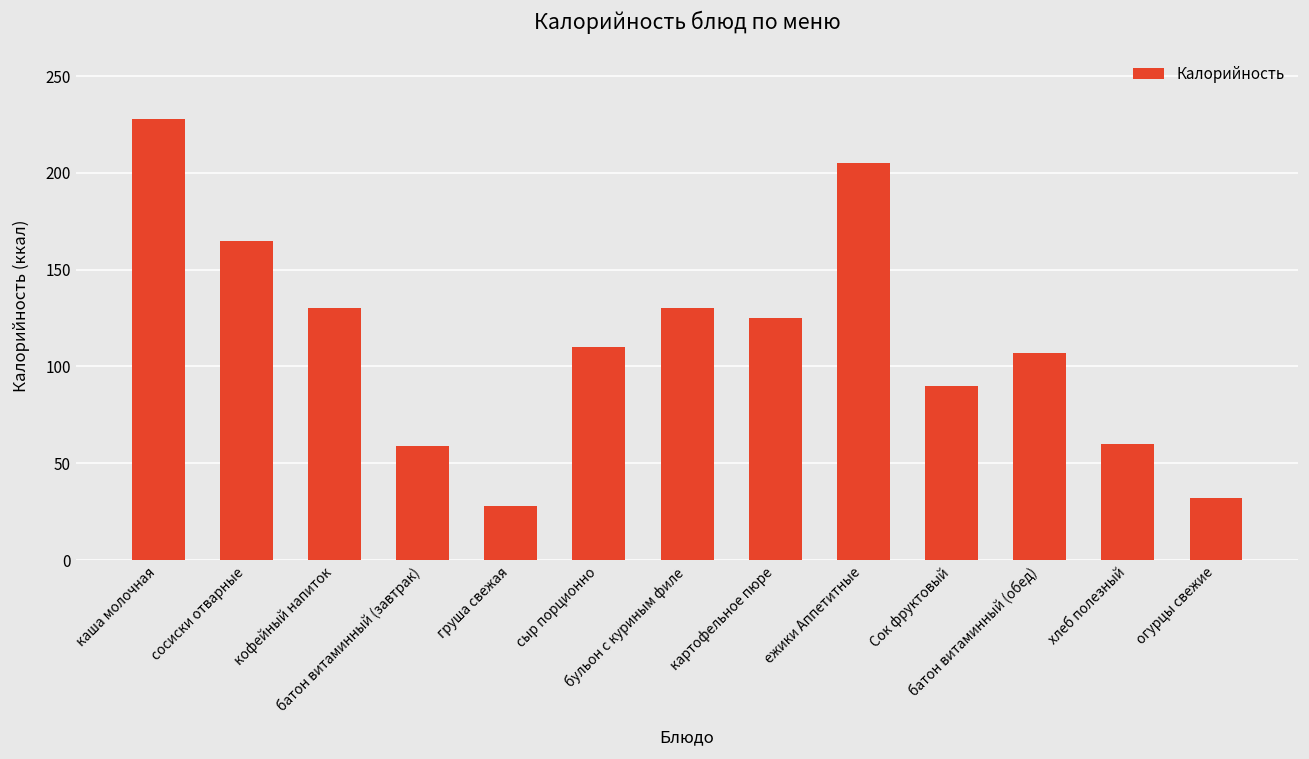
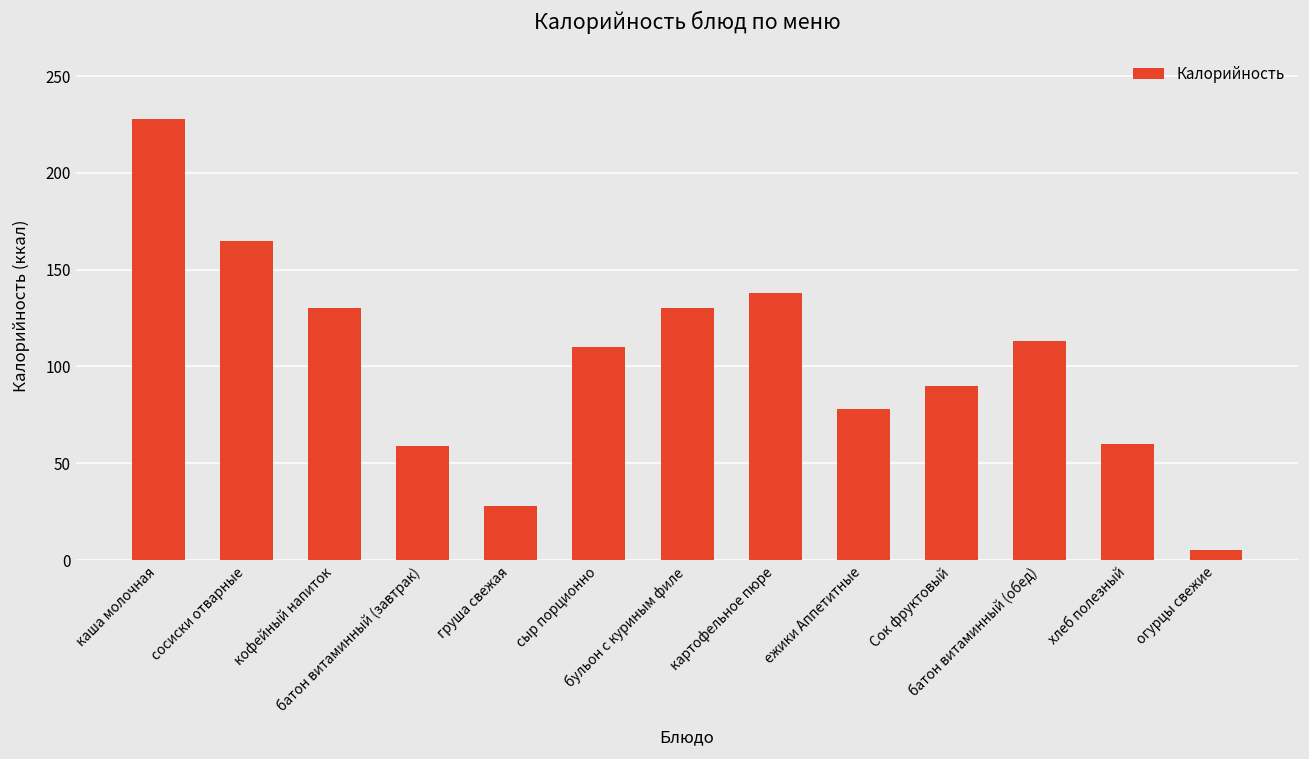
картофельное пюре: 125 -> 138
ежики Аппетитные: 205 -> 78
батон витаминный (обед): 107 -> 113
огурцы свежие: 32 -> 5
